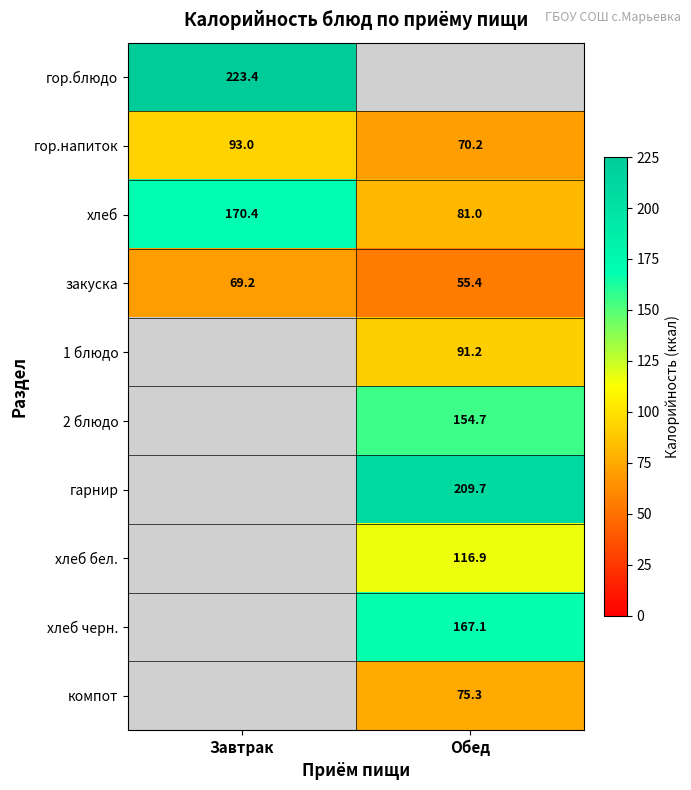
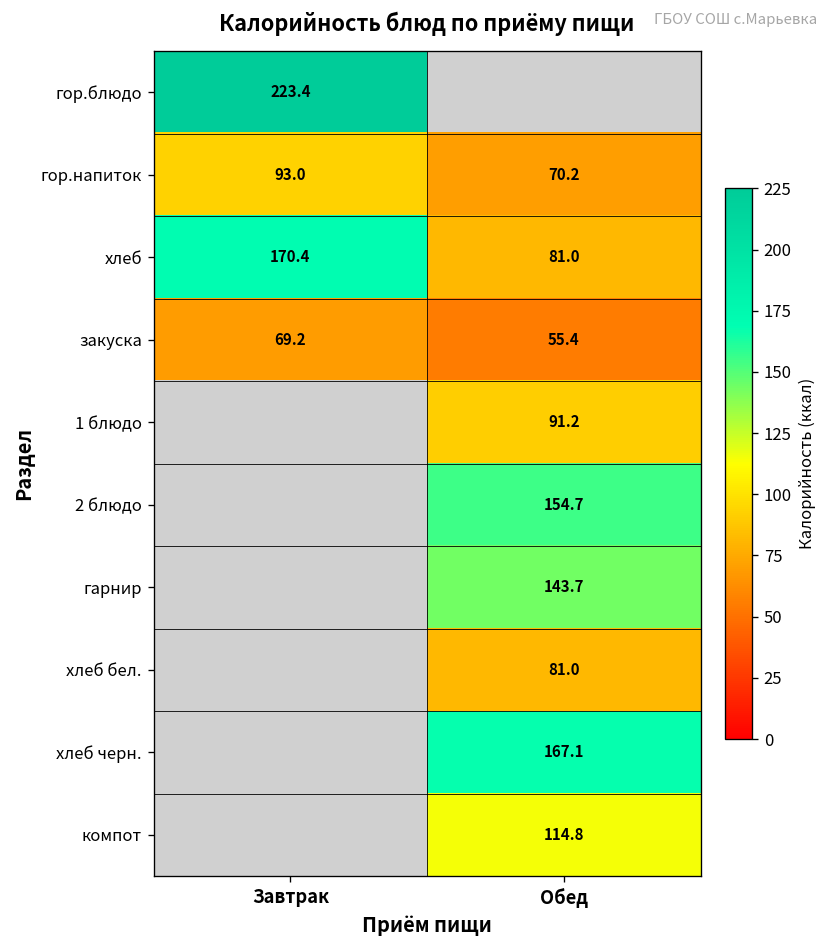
гарнир, Обед: 209.7 -> 143.7
хлеб бел., Обед: 116.9 -> 81.0
компот, Обед: 75.3 -> 114.8
